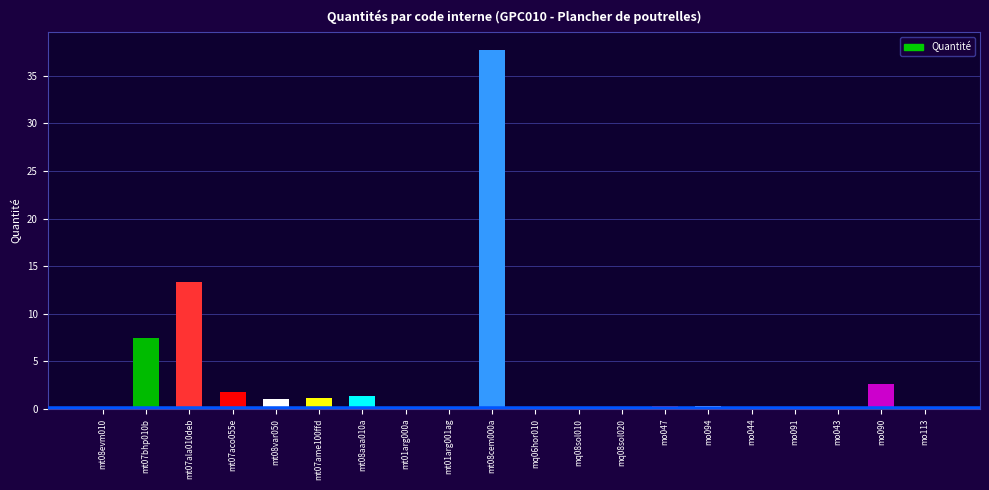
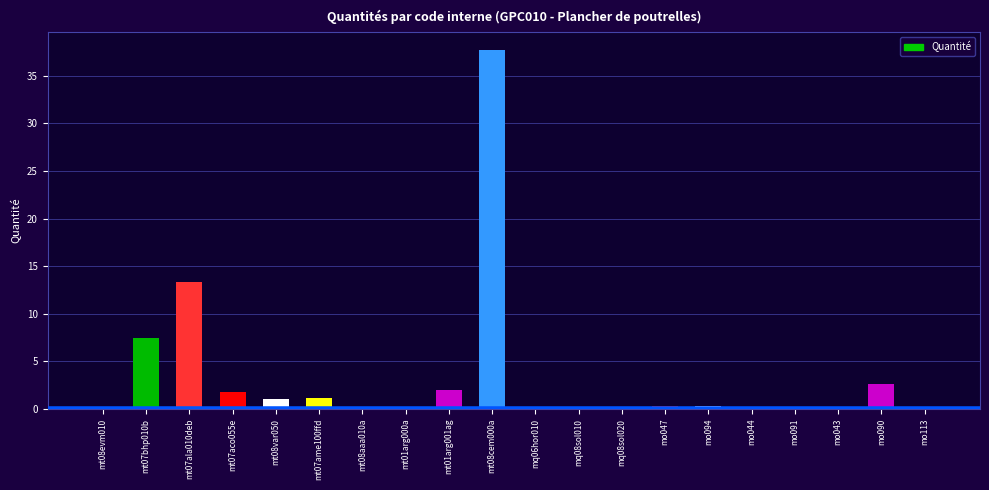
mt08aaa010a: 1 -> 0
mt01arg001ag: 0 -> 2
